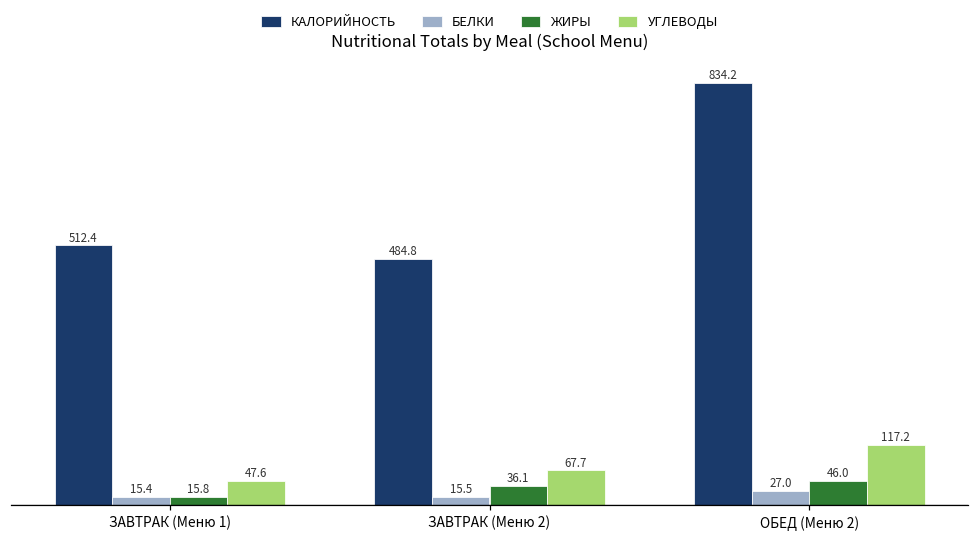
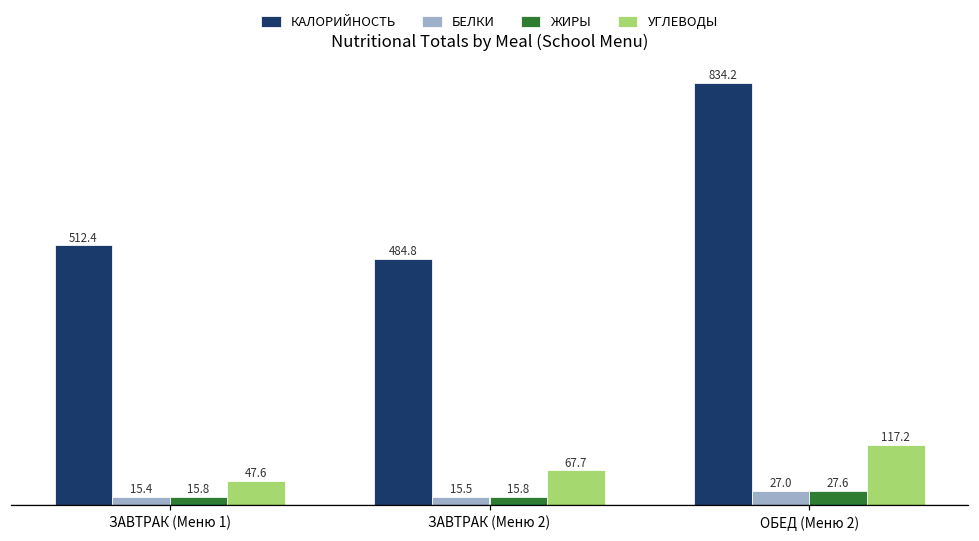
ЖИРЫ, ЗАВТРАК (Меню 2): 36.1 -> 15.8
ЖИРЫ, ОБЕД (Меню 2): 46.0 -> 27.6
